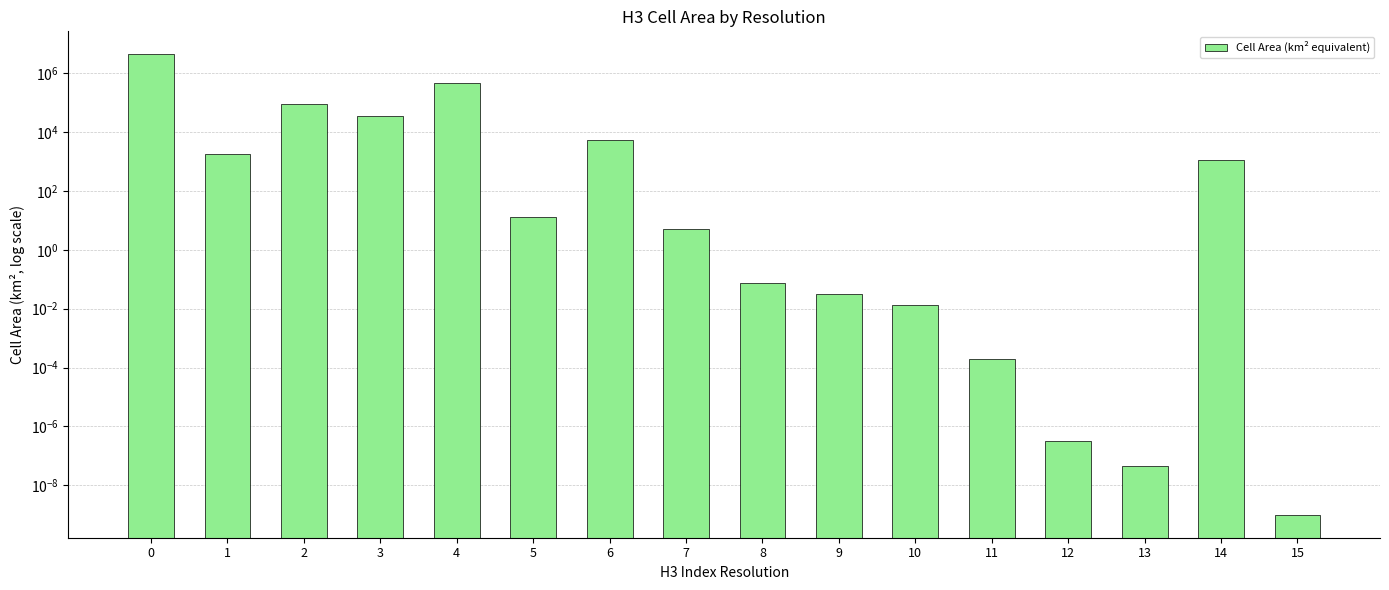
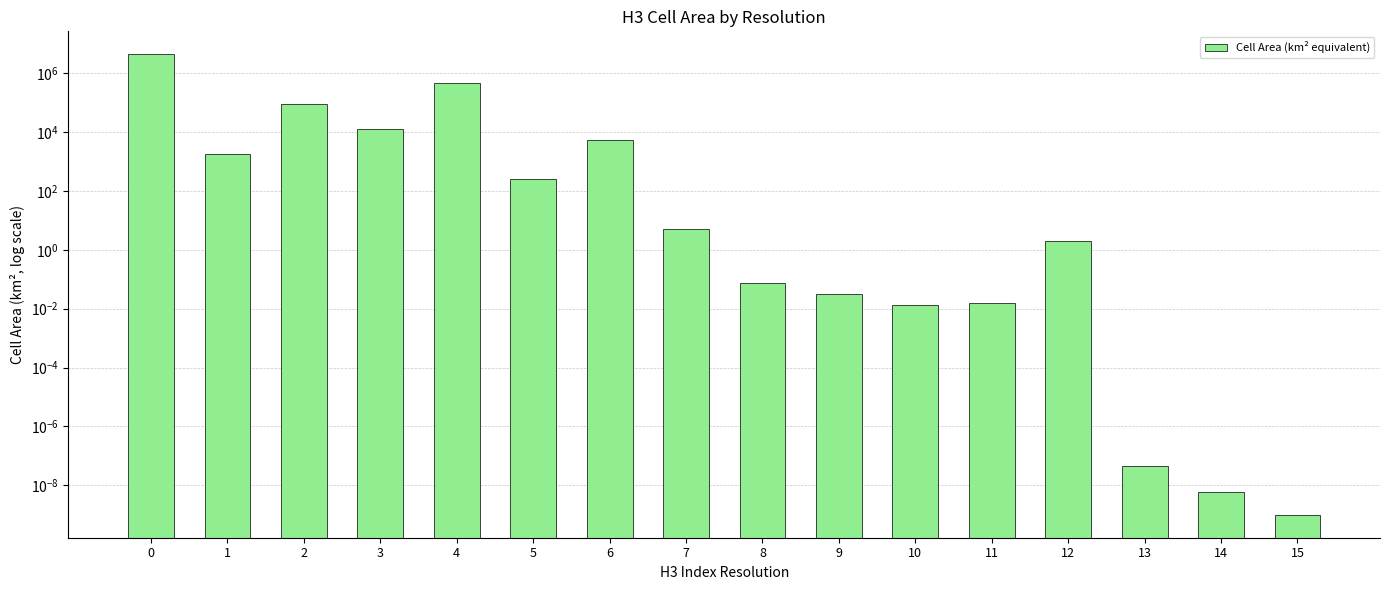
3: 30000 -> 12000
5: 10 -> 300
11: 0.0002 -> 0.02
12: 0 -> 2
14: 1100 -> 0
